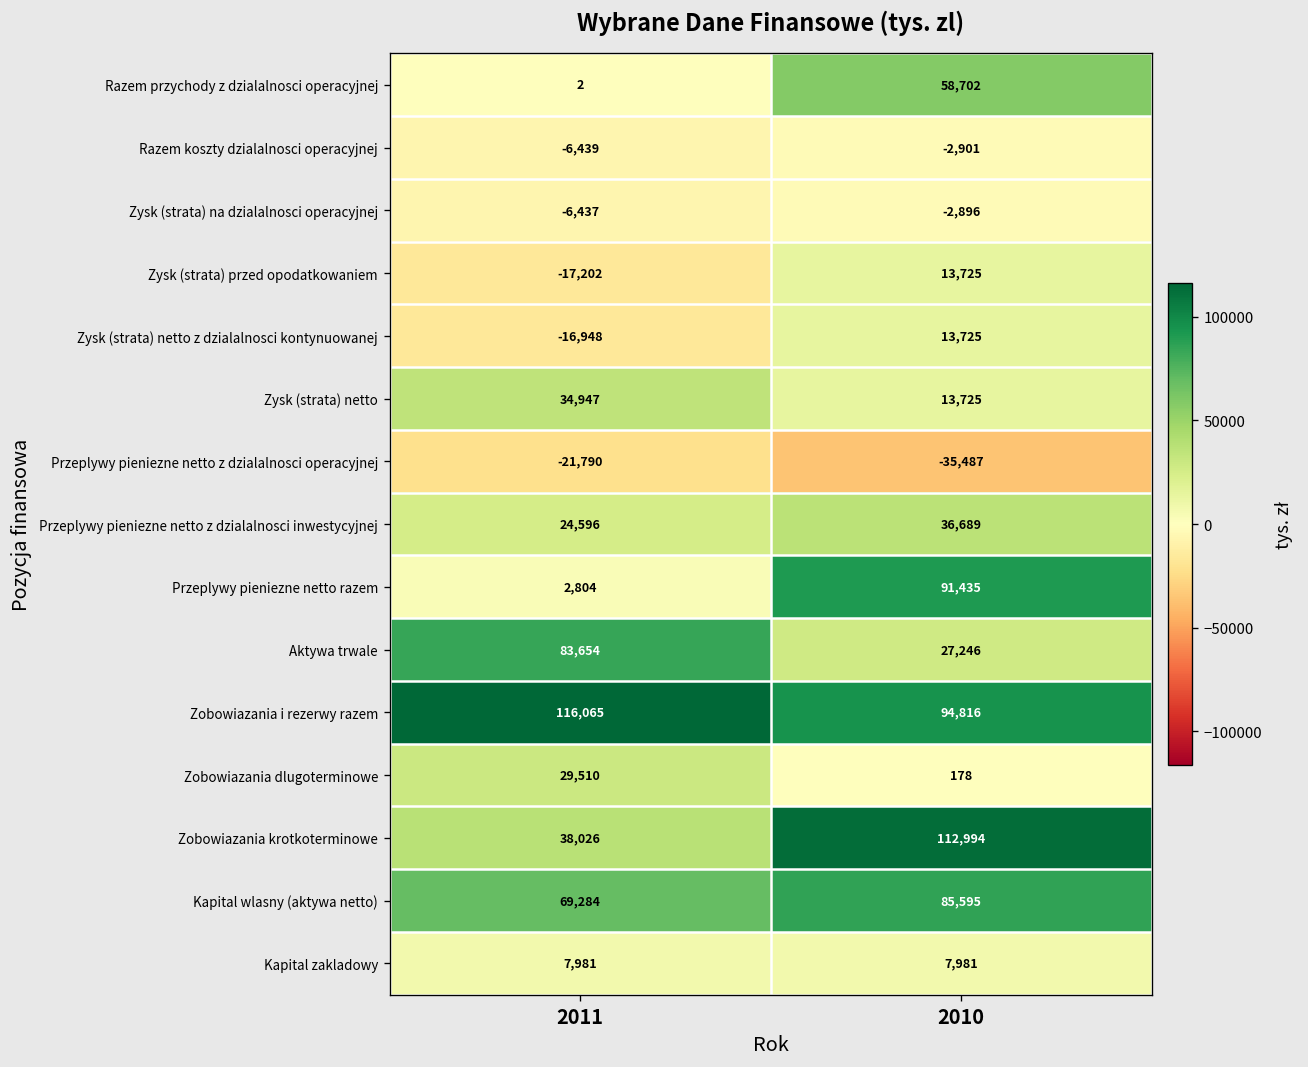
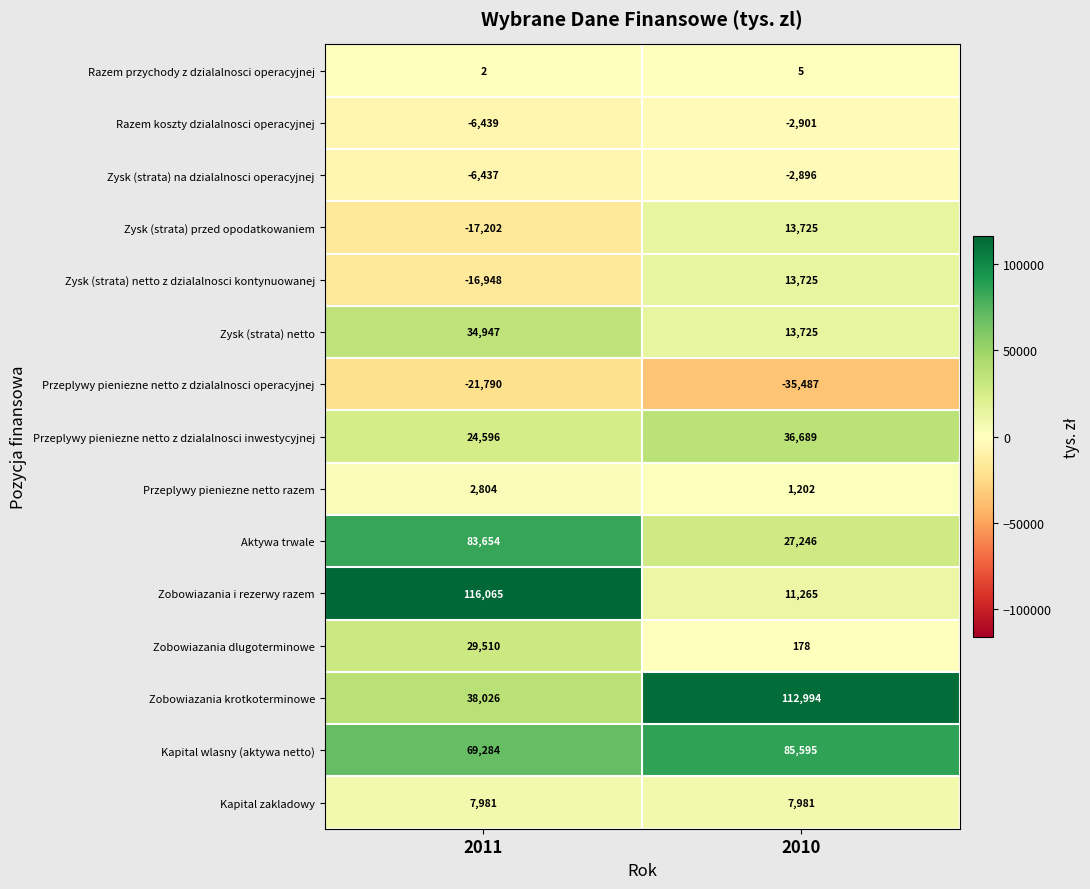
Razem przychody z dzialalnosci operacyjnej, 2010: 58,702 -> 5
Przeplywy pieniezne netto razem, 2010: 91,435 -> 1,202
Zobowiazania i rezerwy razem, 2010: 94,816 -> 11,265
